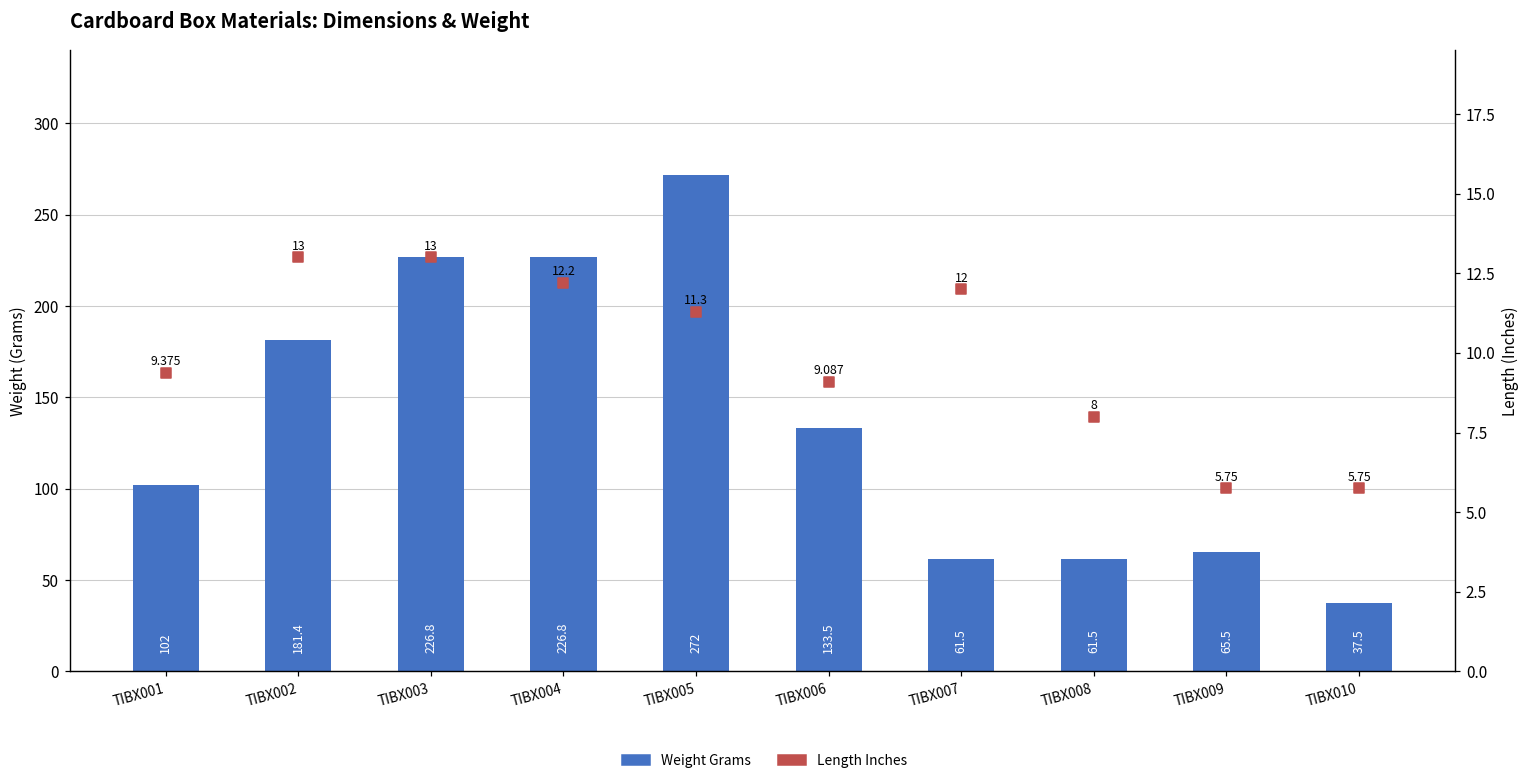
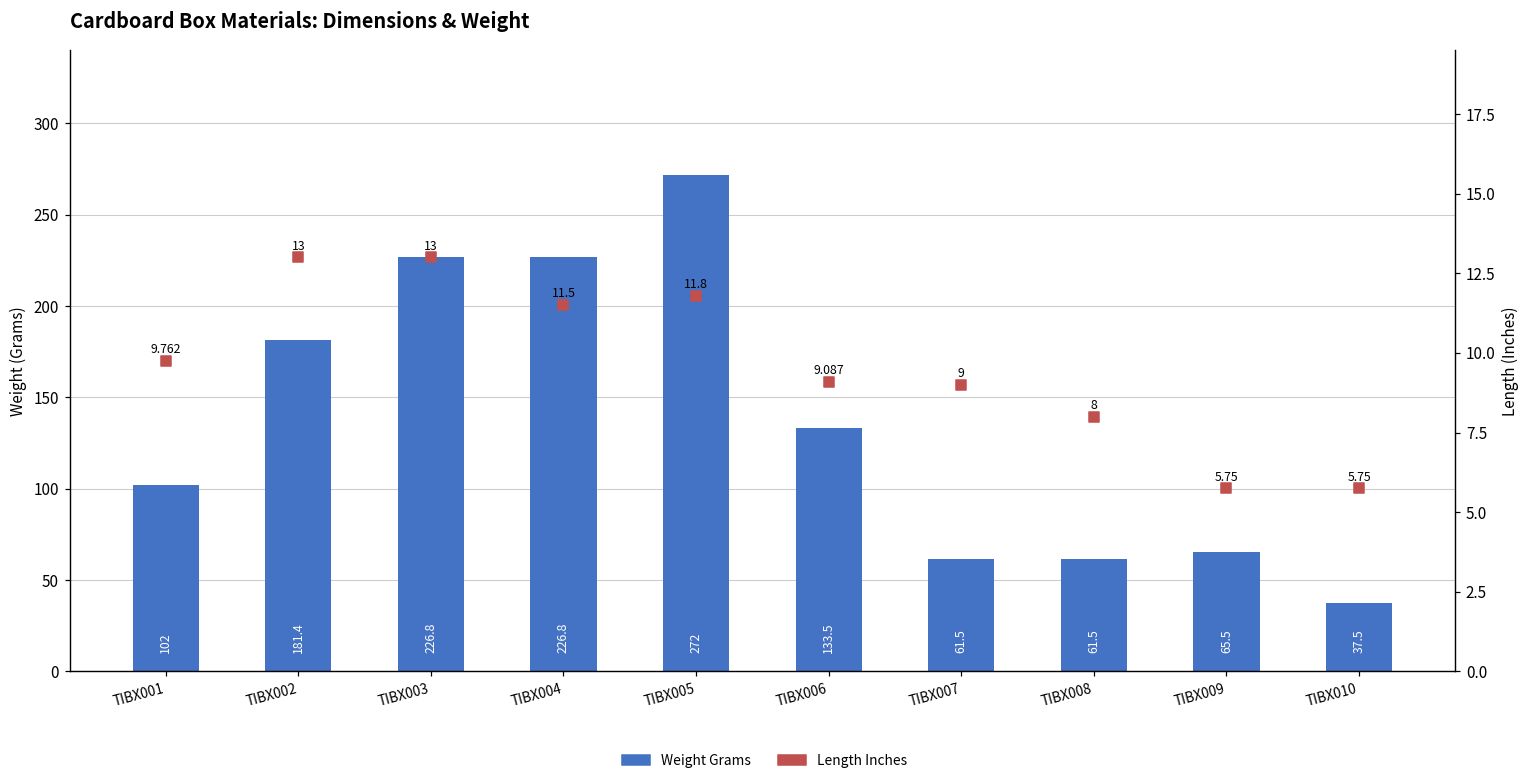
Length Inches, TIBX001: 9.375 -> 9.762
Length Inches, TIBX004: 12.2 -> 11.5
Length Inches, TIBX005: 11.3 -> 11.8
Length Inches, TIBX007: 12 -> 9
